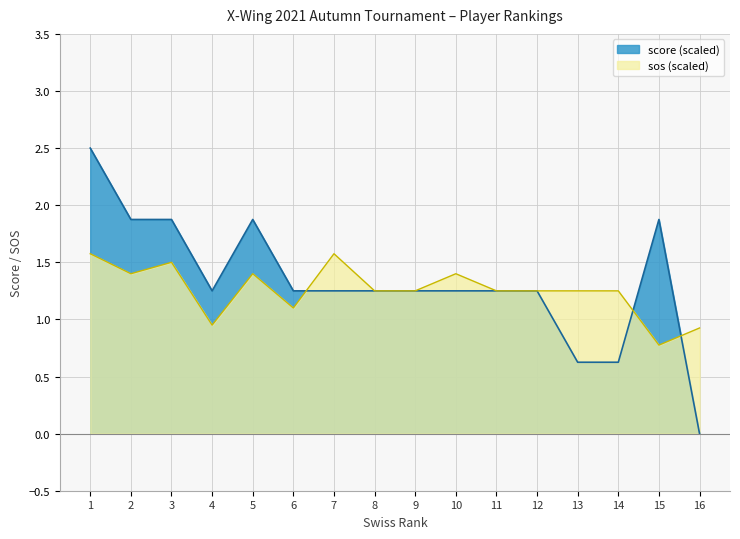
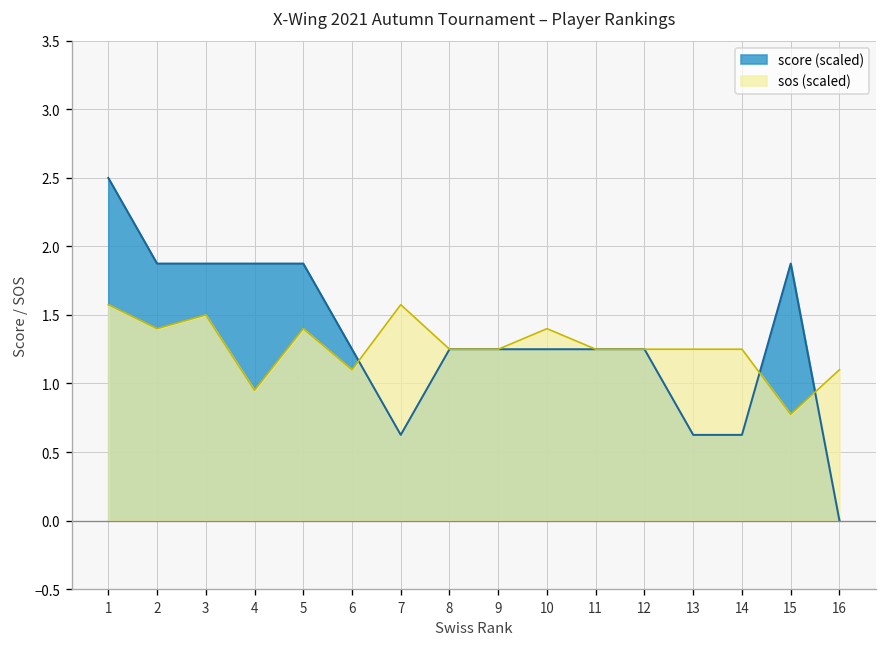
score (scaled), 4: 1.25 -> 1.88
score (scaled), 7: 1.25 -> 0.63
sos (scaled), 16: 0.93 -> 1.10
